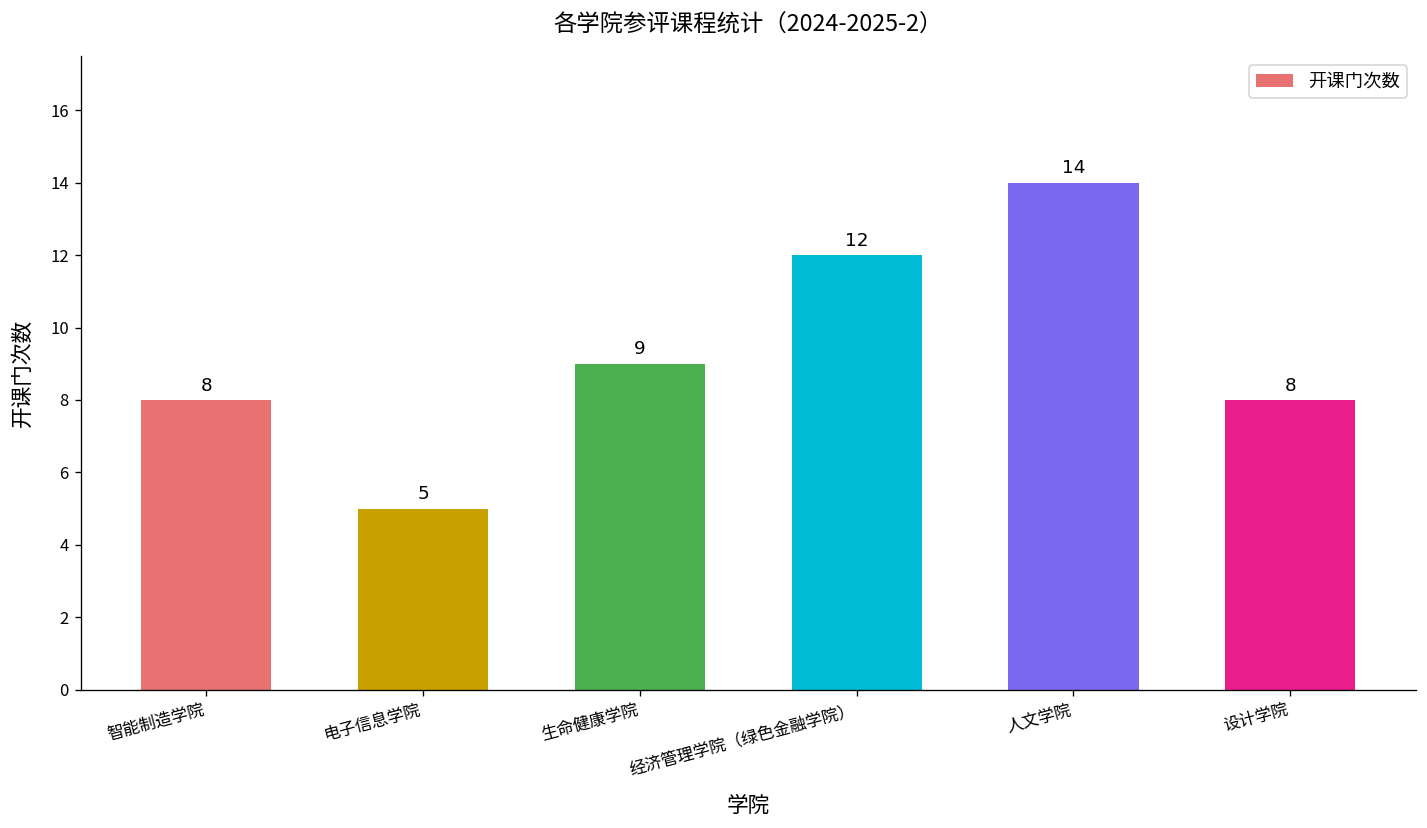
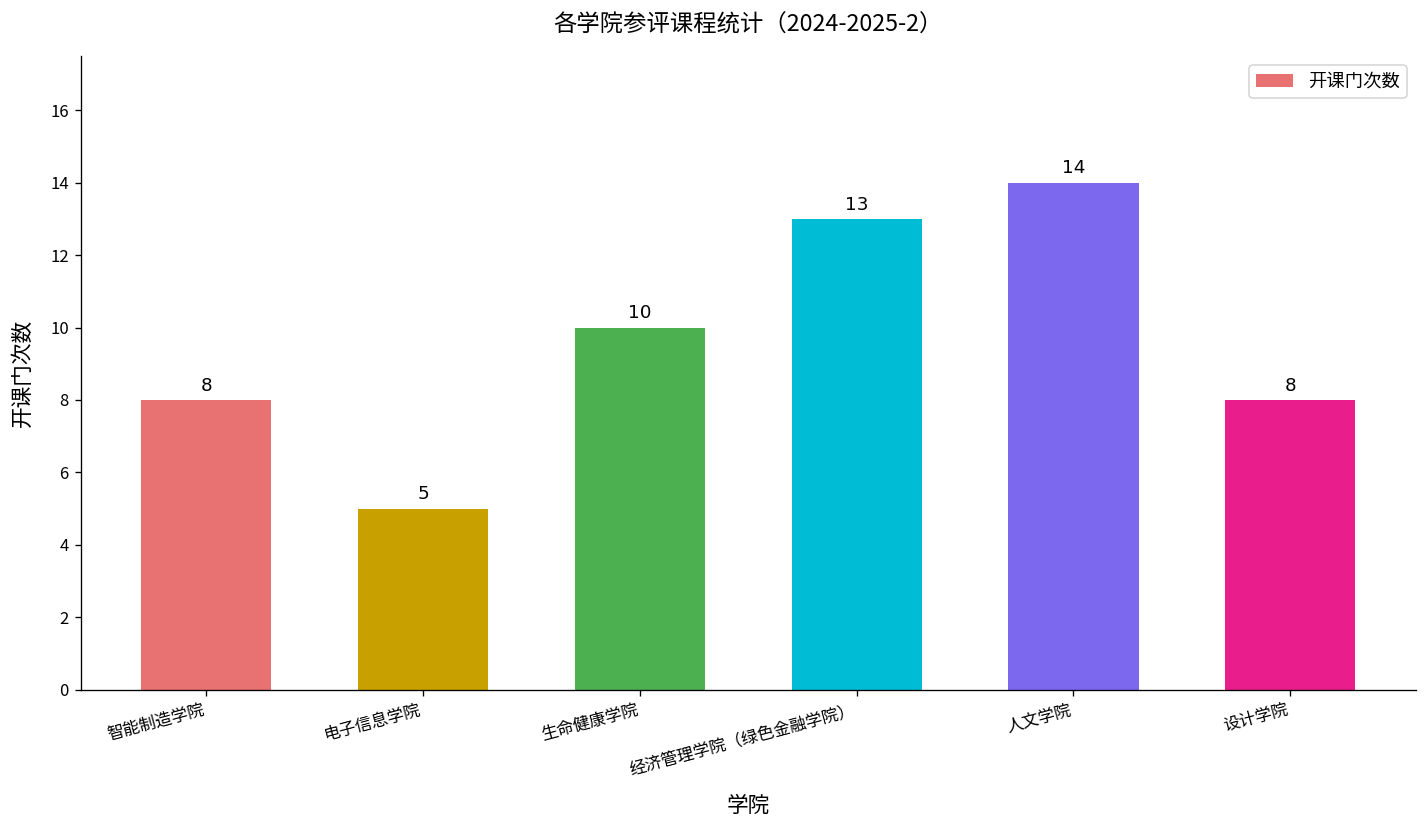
生命健康学院: 9 -> 10
经济管理学院（绿色金融学院）: 12 -> 13
